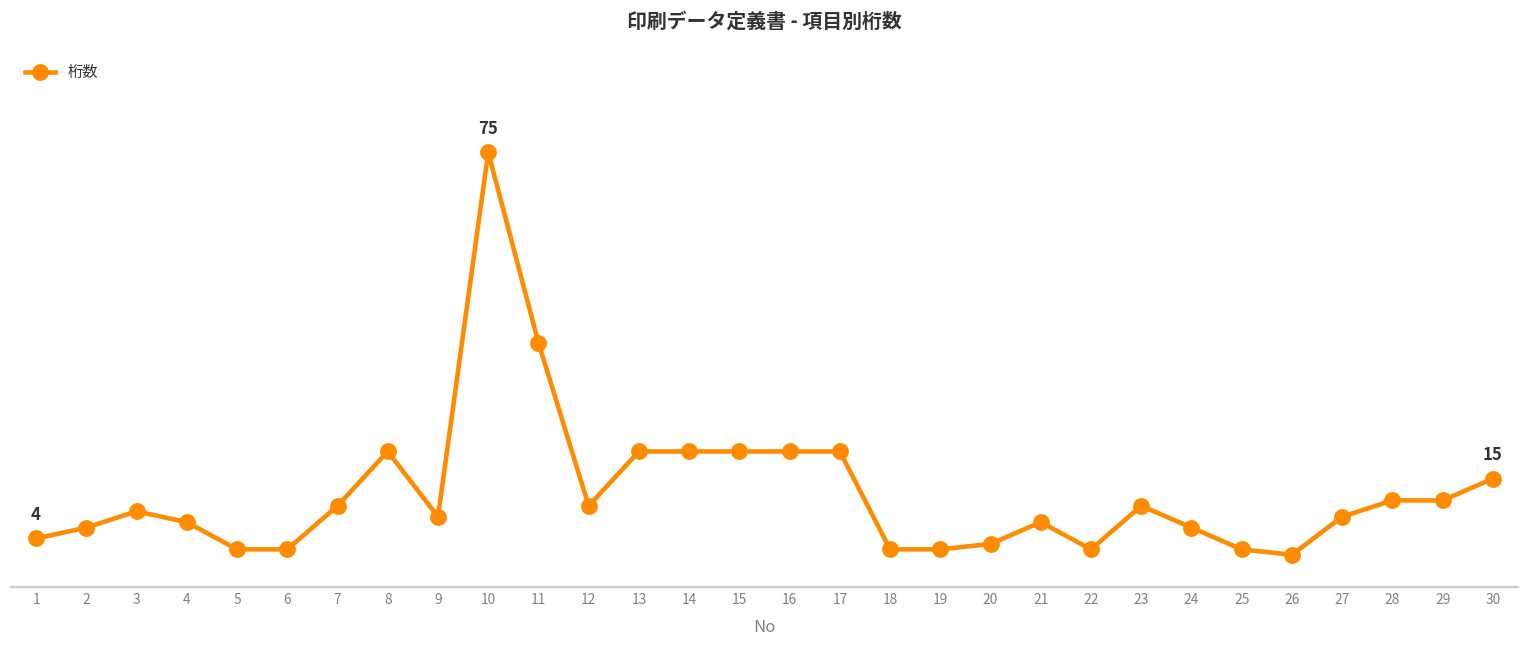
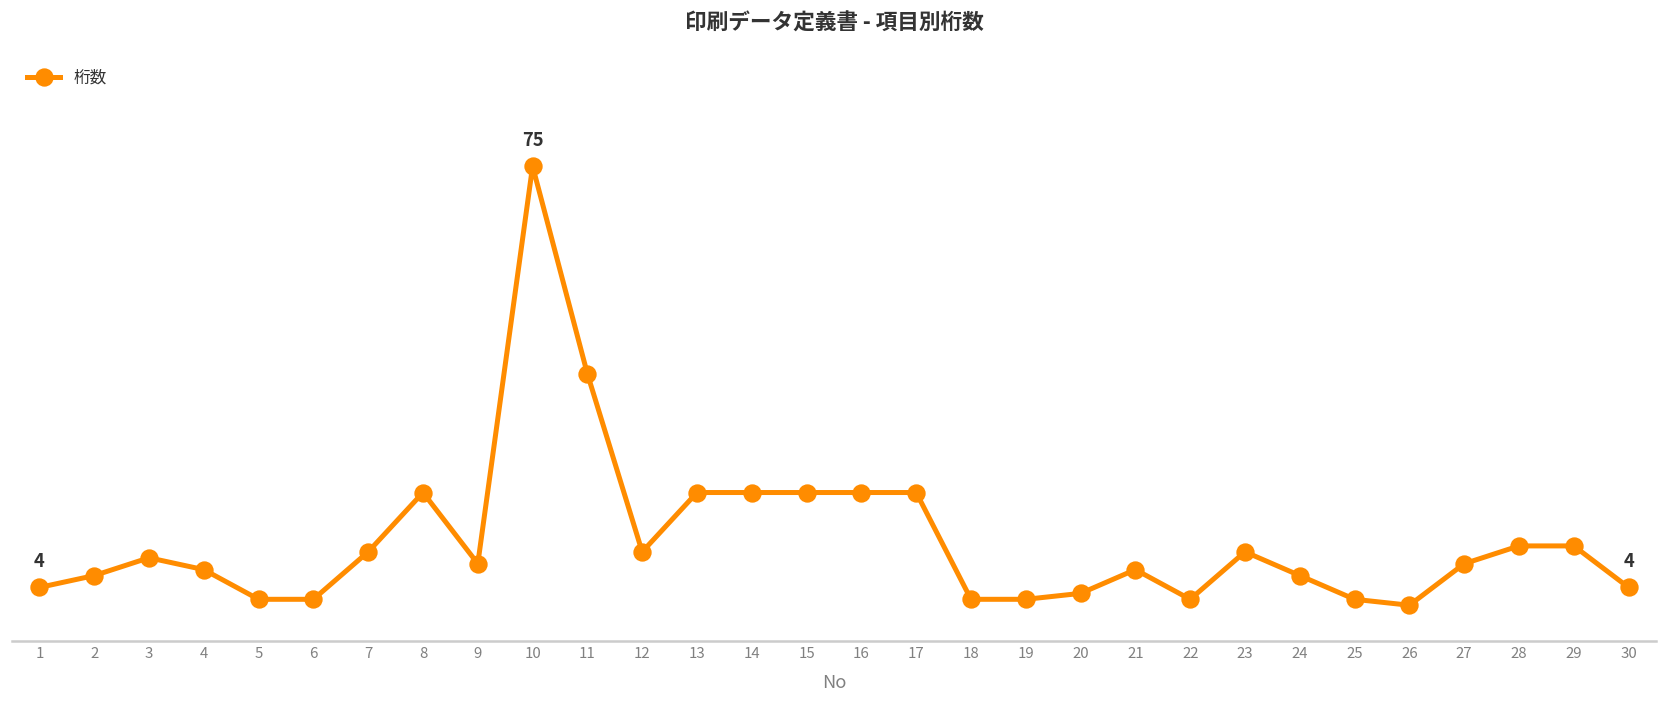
30: 15 -> 4
